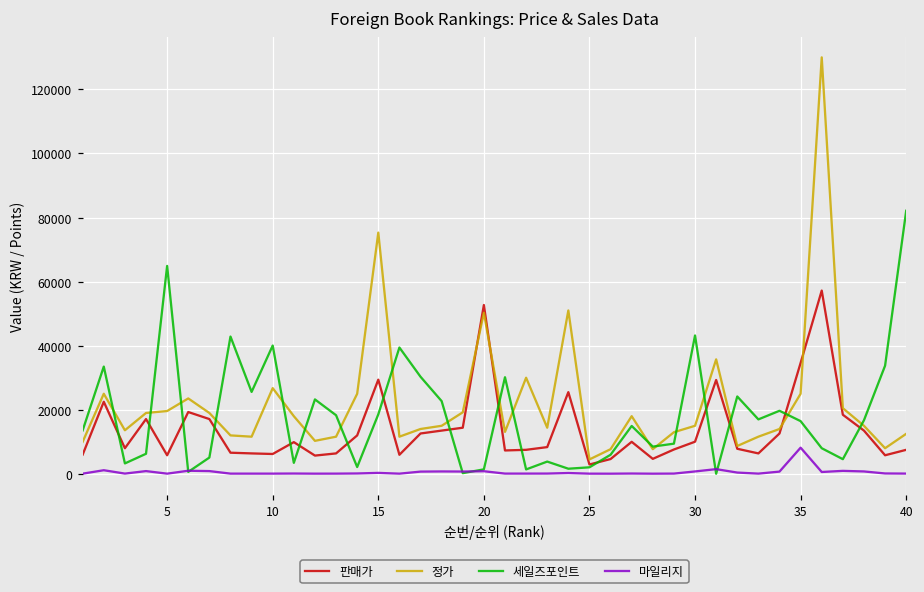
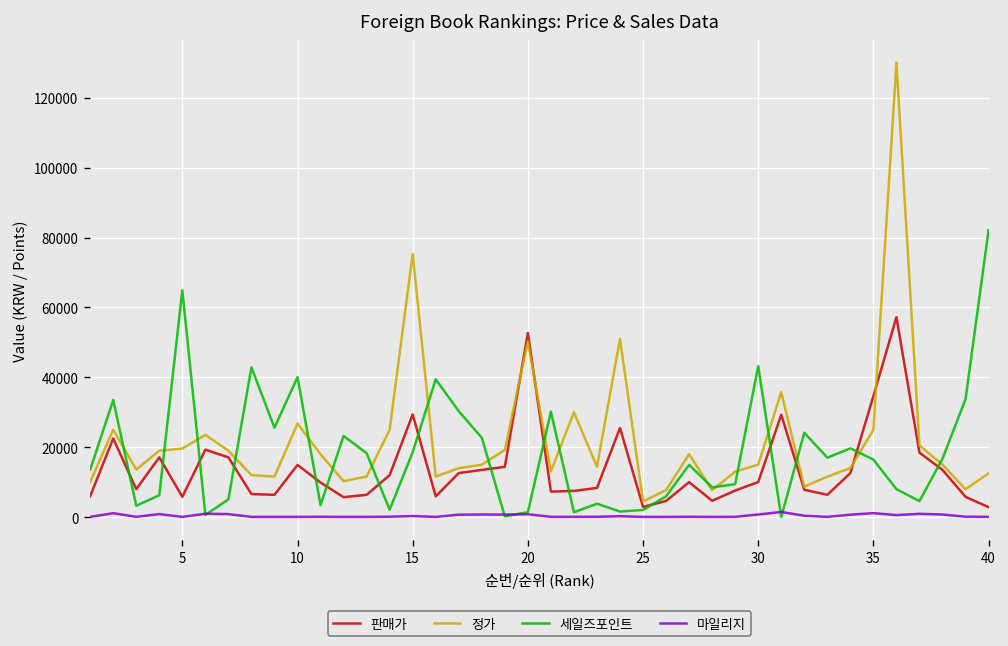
판매가, 10: 6000 -> 15000
마일리지, 35: 8000 -> 1000
판매가, 40: 8000 -> 3000
